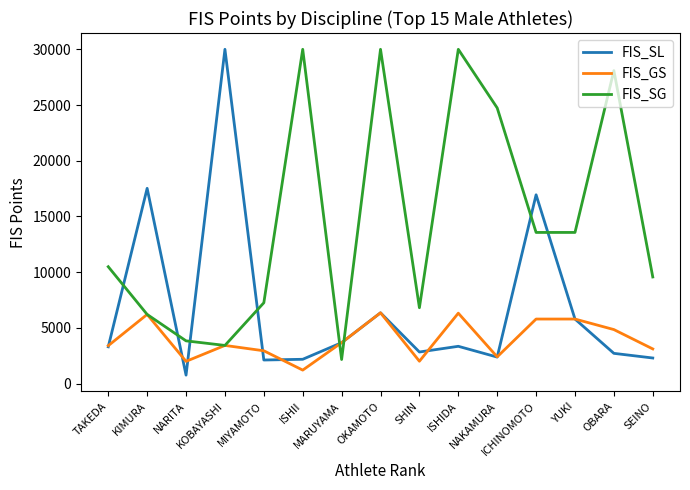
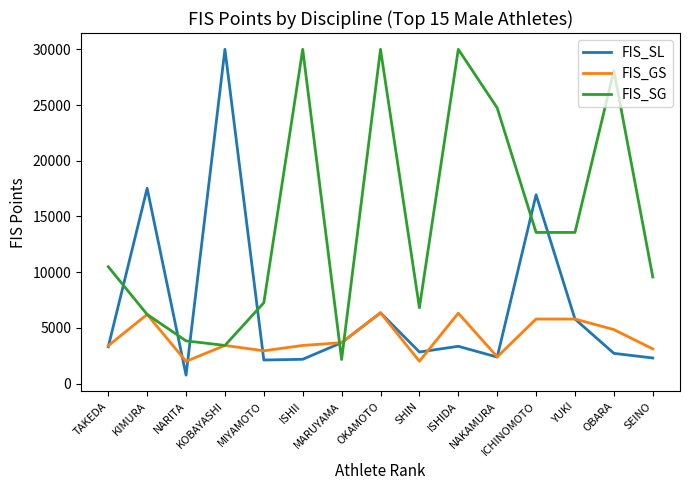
FIS_GS, ISHII: 1200 -> 3400
